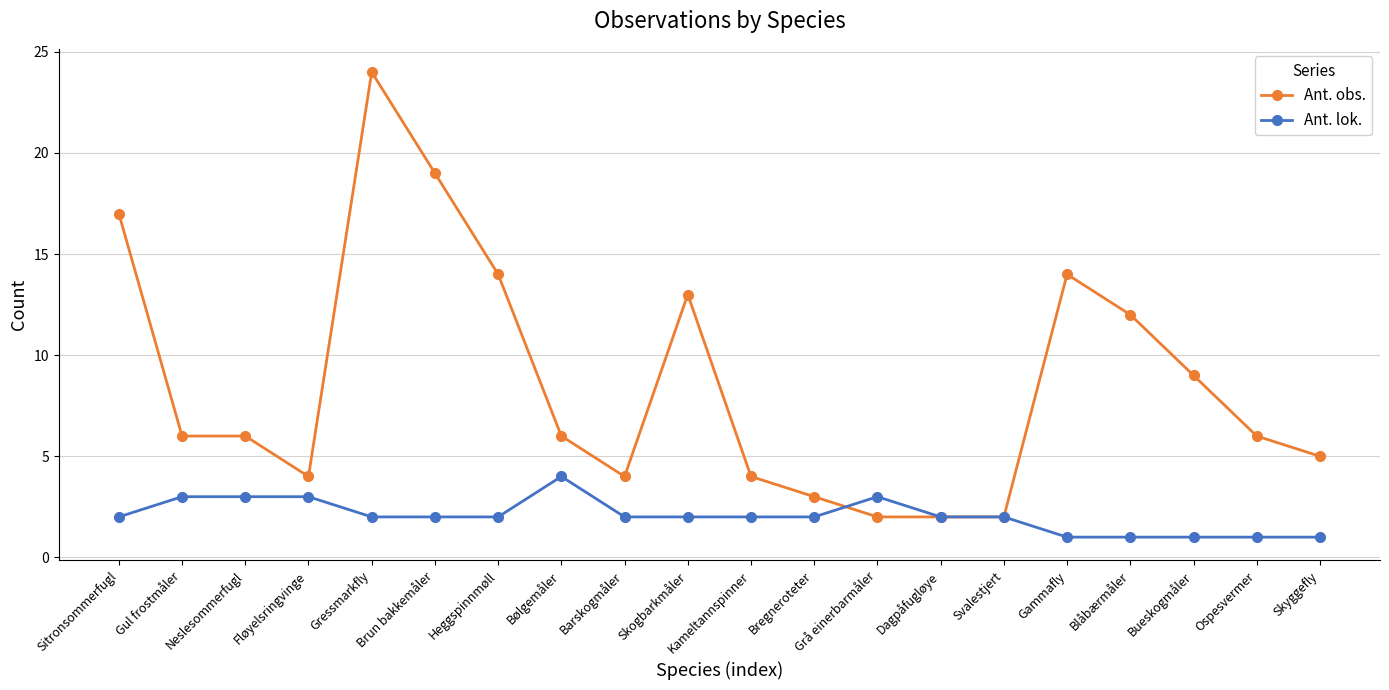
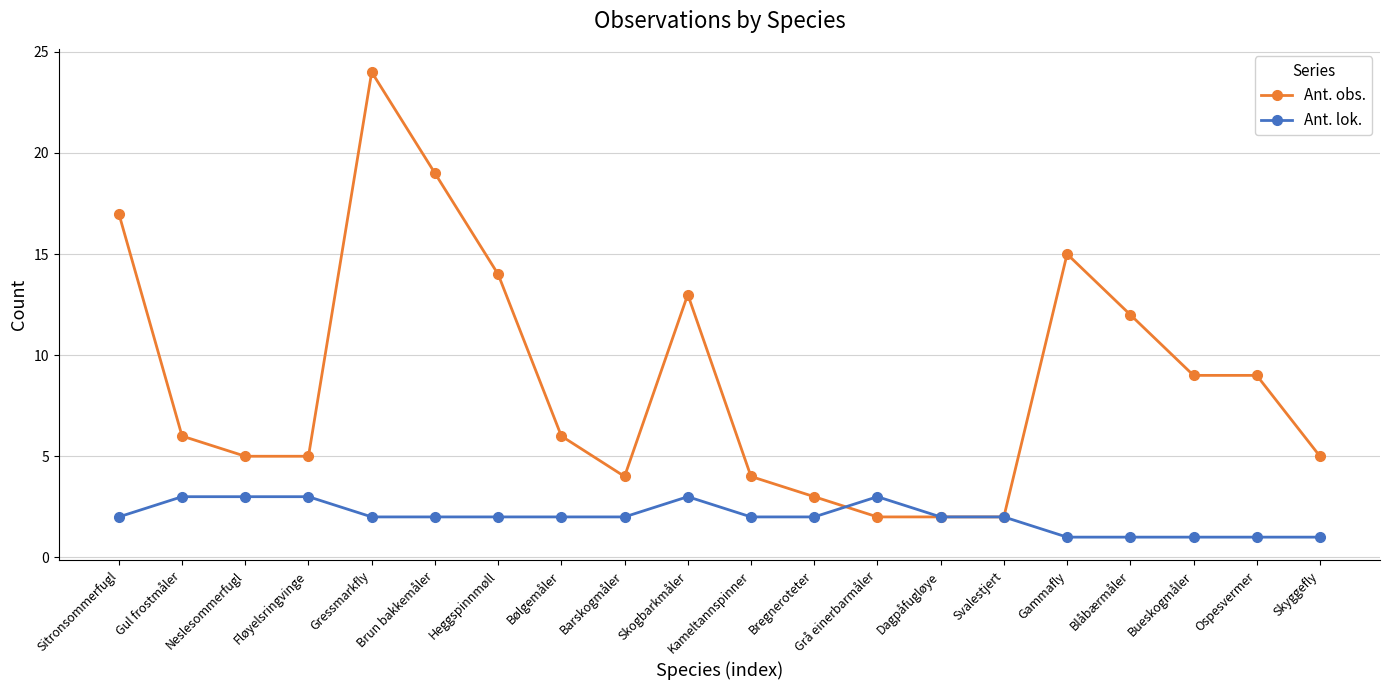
Ant. obs., Neslesommerfugl: 6 -> 5
Ant. obs., Fløyelsringvinge: 4 -> 5
Ant. lok., Bølgemåler: 4 -> 2
Ant. lok., Skogbarkmåler: 2 -> 3
Ant. obs., Gammafly: 14 -> 15
Ant. obs., Ospesvermer: 6 -> 9
